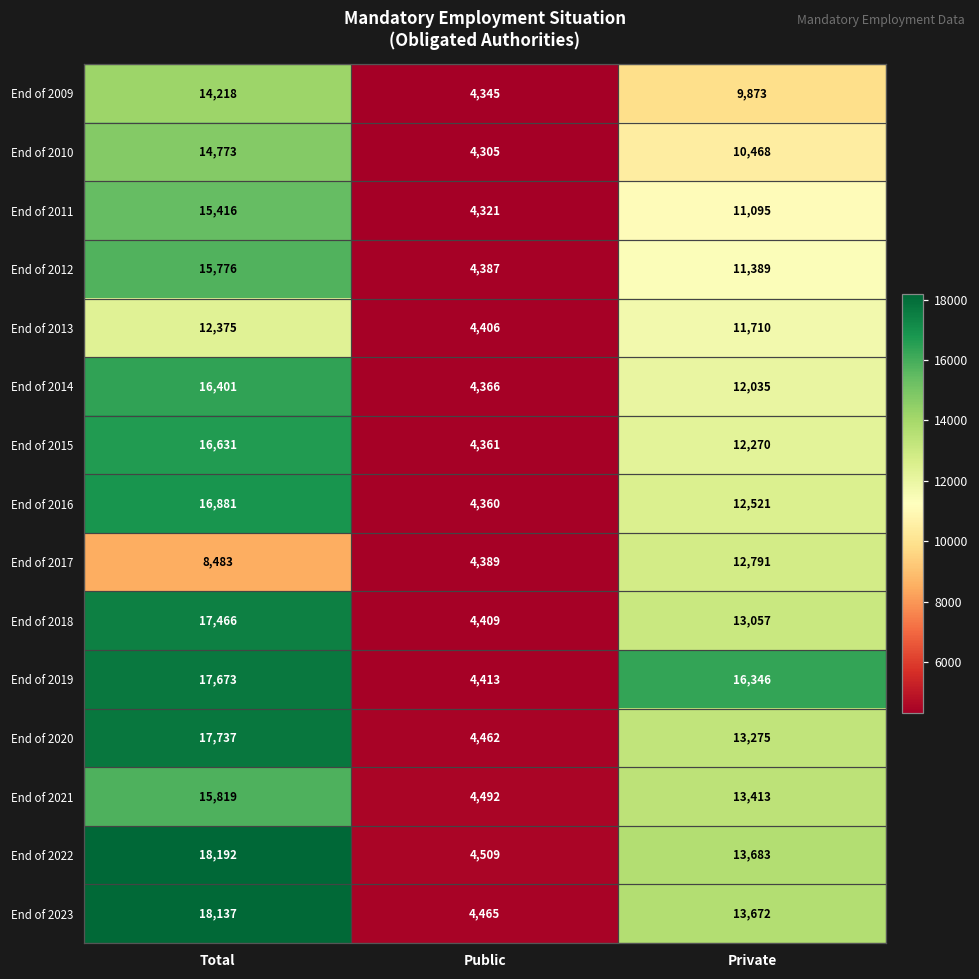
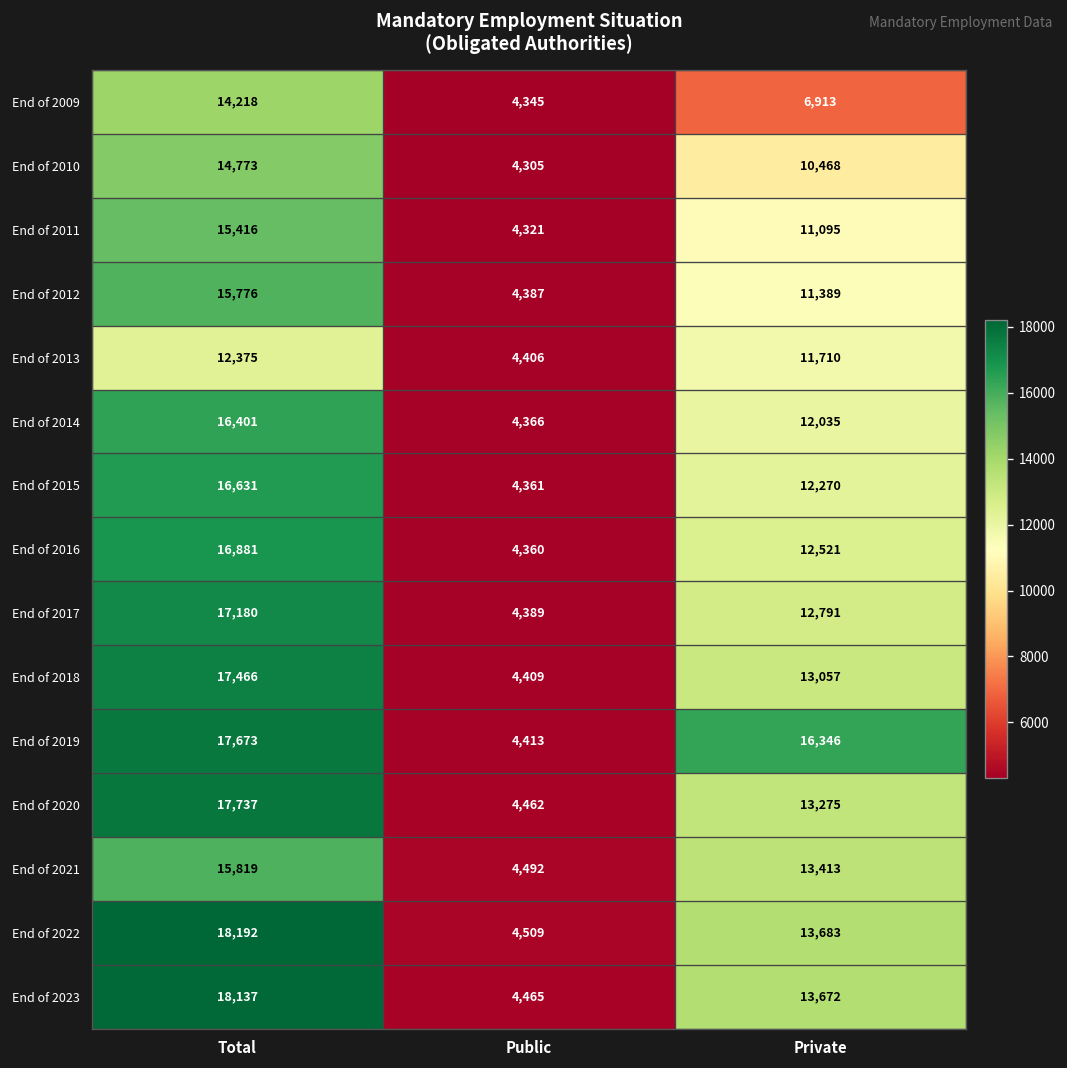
End of 2009, Private: 9,873 -> 6,913
End of 2017, Total: 8,483 -> 17,180
